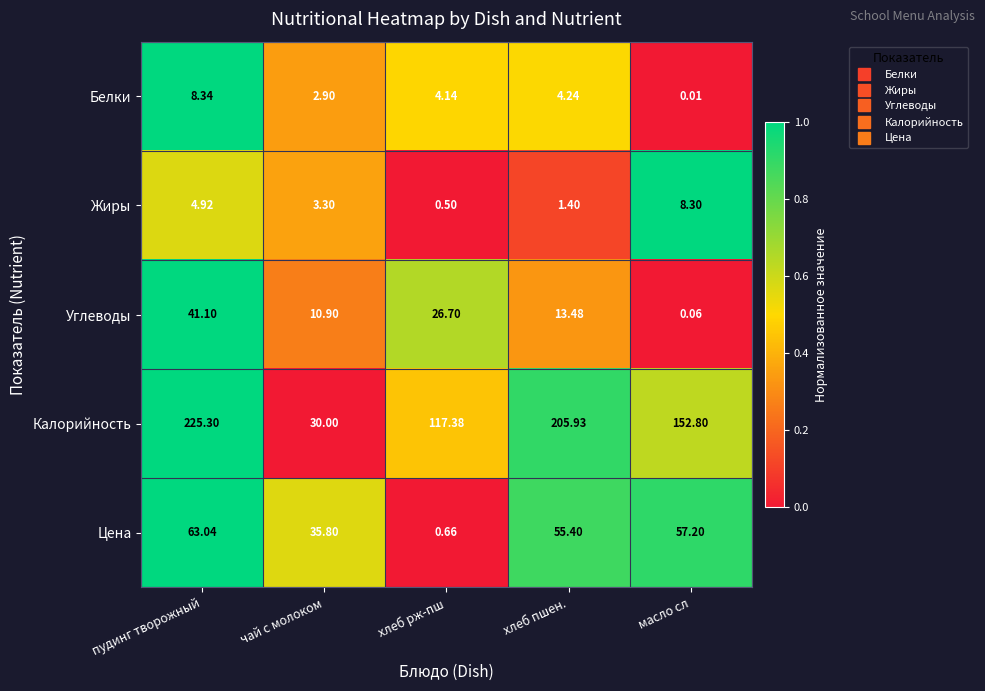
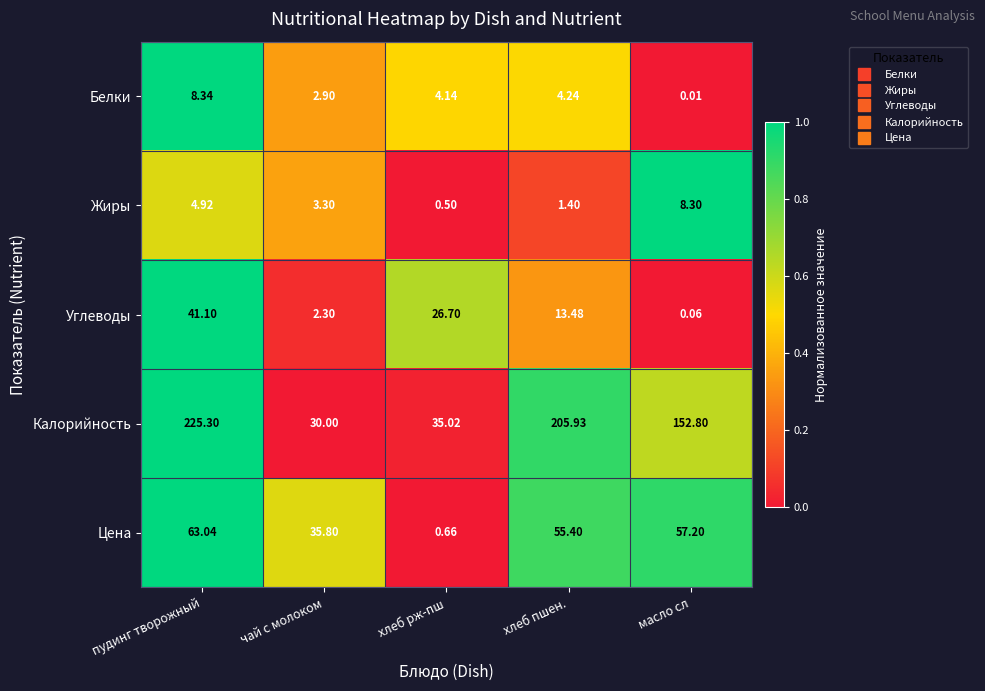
Углеводы, чай с молоком: 10.90 -> 2.30
Калорийность, хлеб рж-пш: 117.38 -> 35.02
